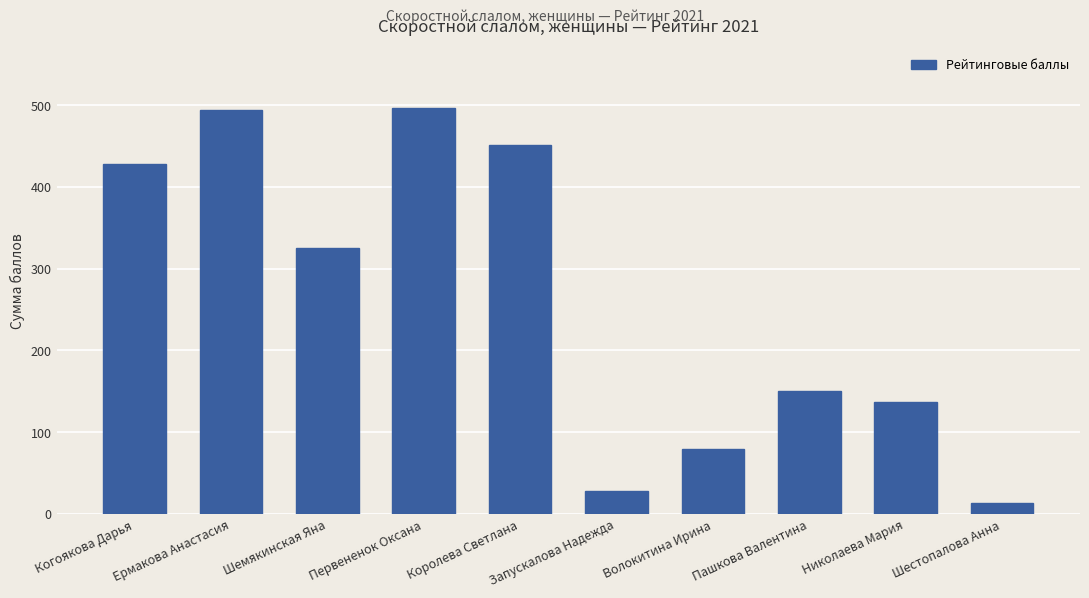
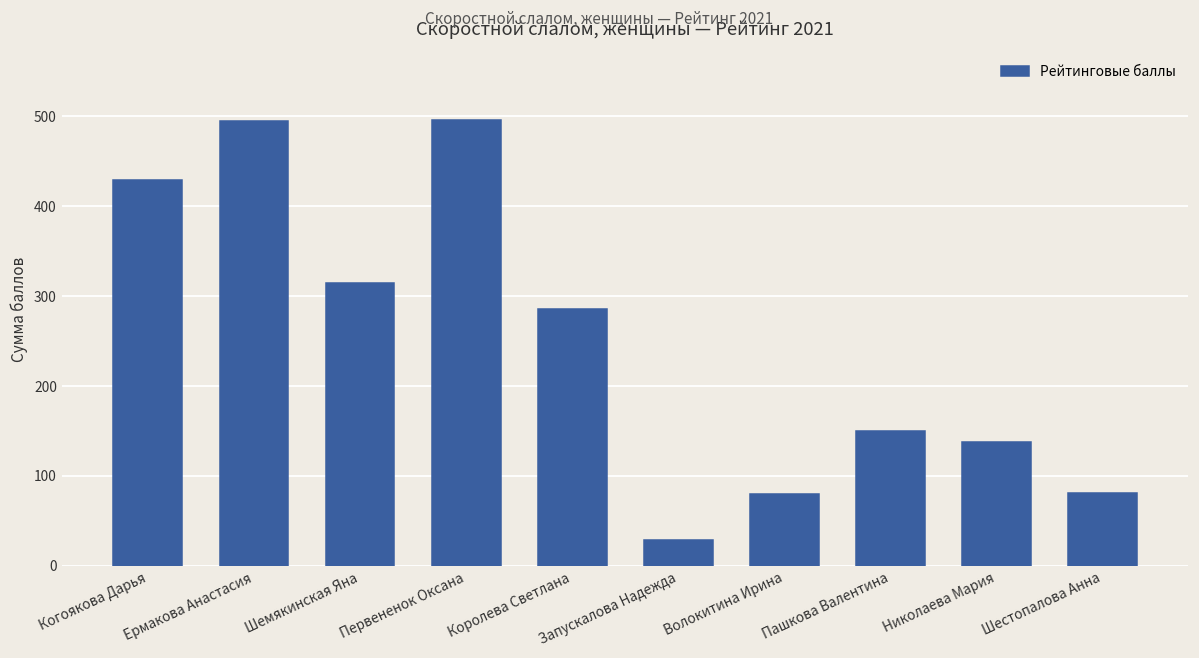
Шемякинская Яна: 330 -> 310
Королева Светлана: 450 -> 290
Шестопалова Анна: 10 -> 80
